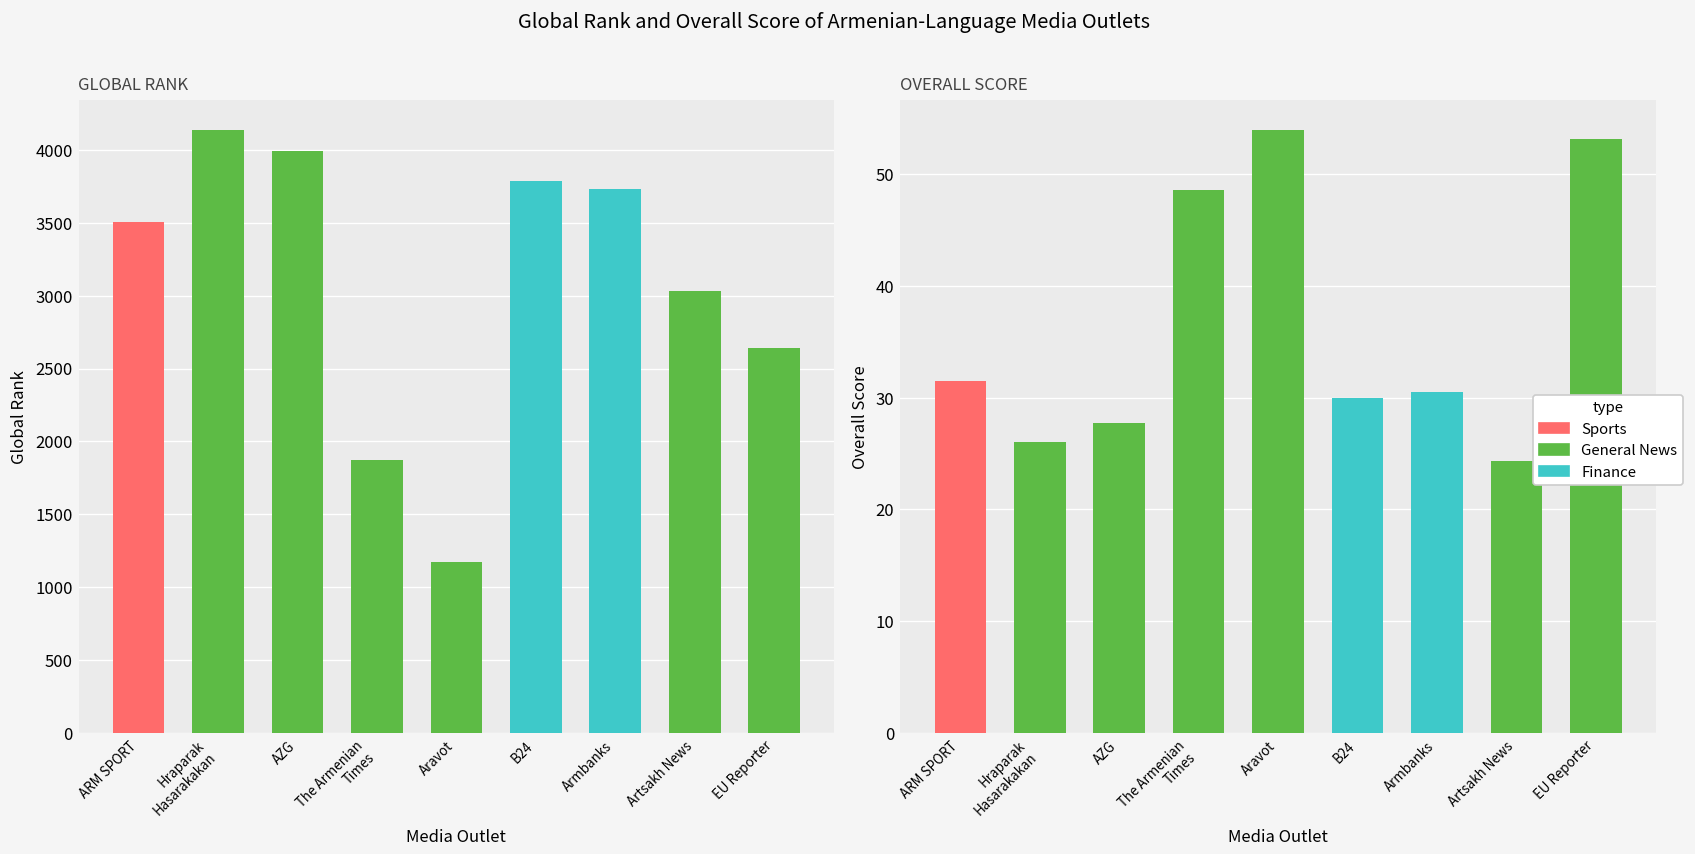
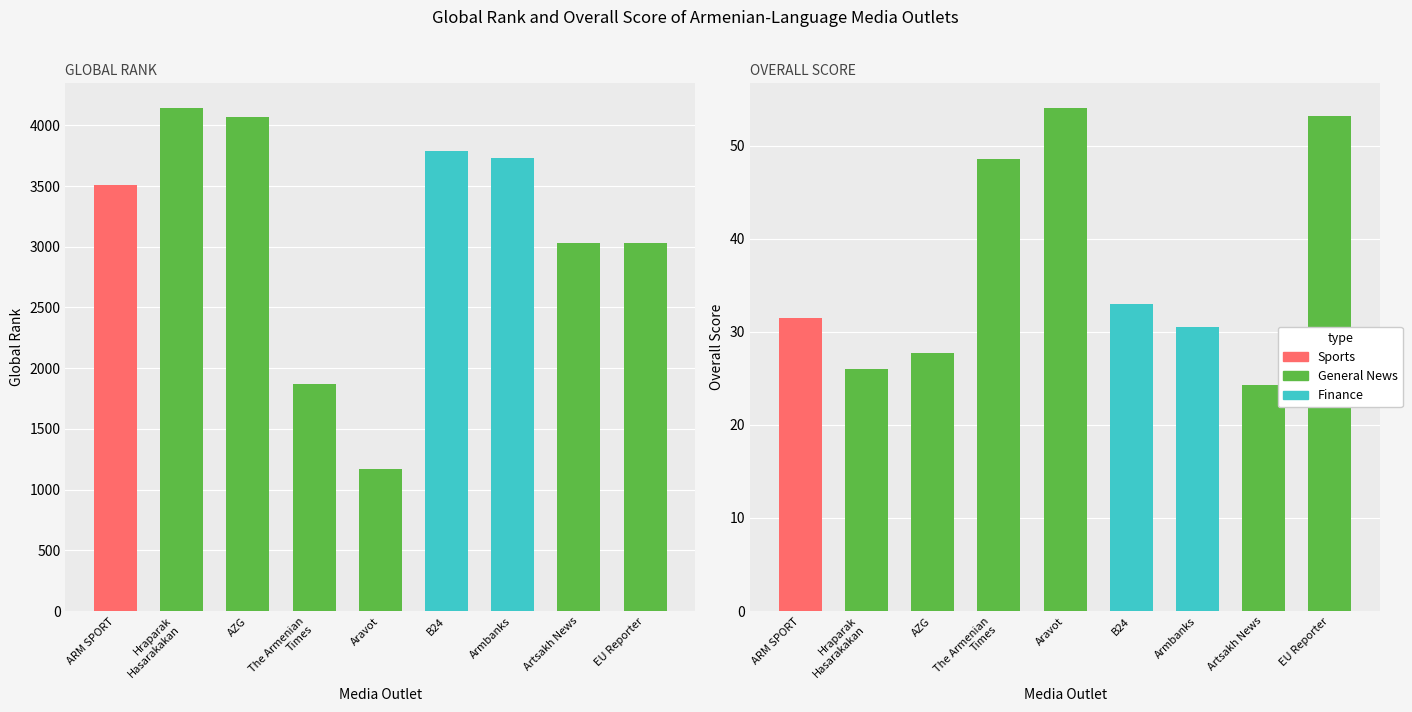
GLOBAL RANK, AZG: 3990 -> 4070
GLOBAL RANK, EU Reporter: 2640 -> 3030
OVERALL SCORE, B24: 30 -> 33
